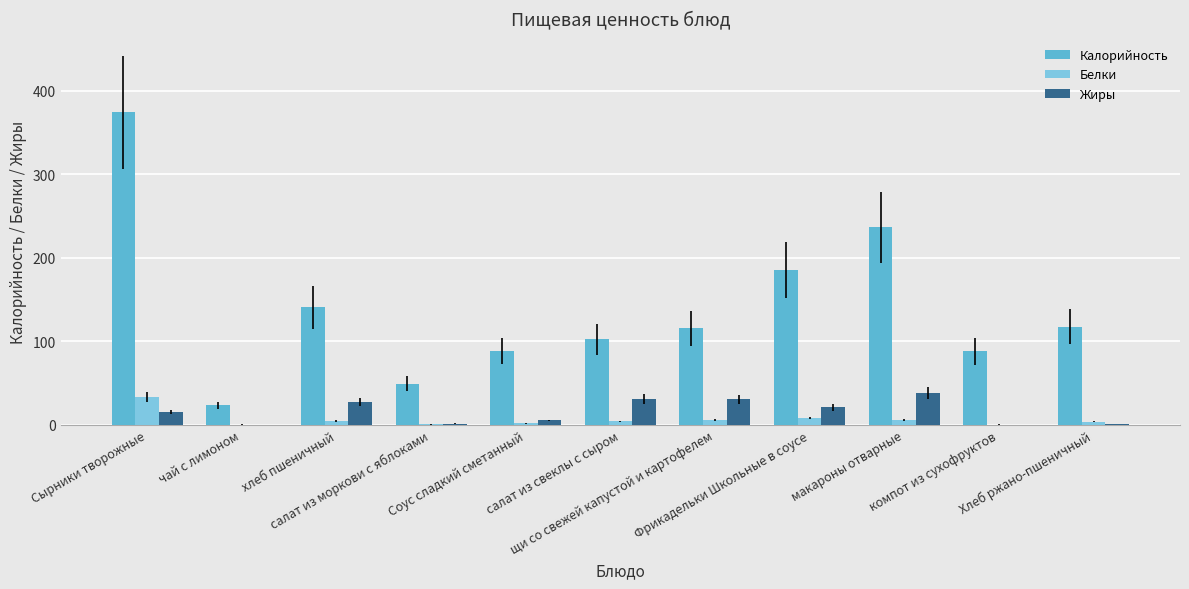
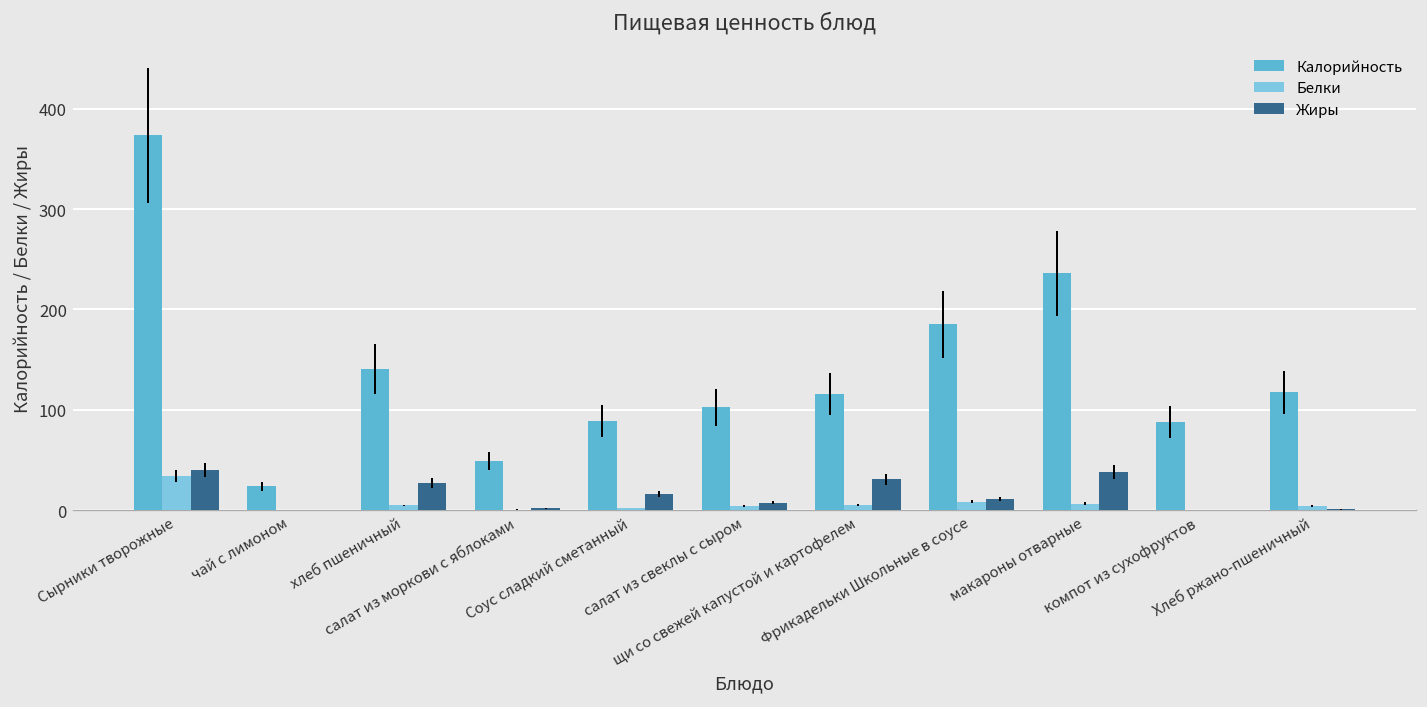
Жиры, Сырники творожные: 20 -> 40
Жиры, Соус сладкий сметанный: 10 -> 20
Жиры, салат из свеклы с сыром: 30 -> 10
Жиры, Фрикадельки Школьные в соусе: 20 -> 10
